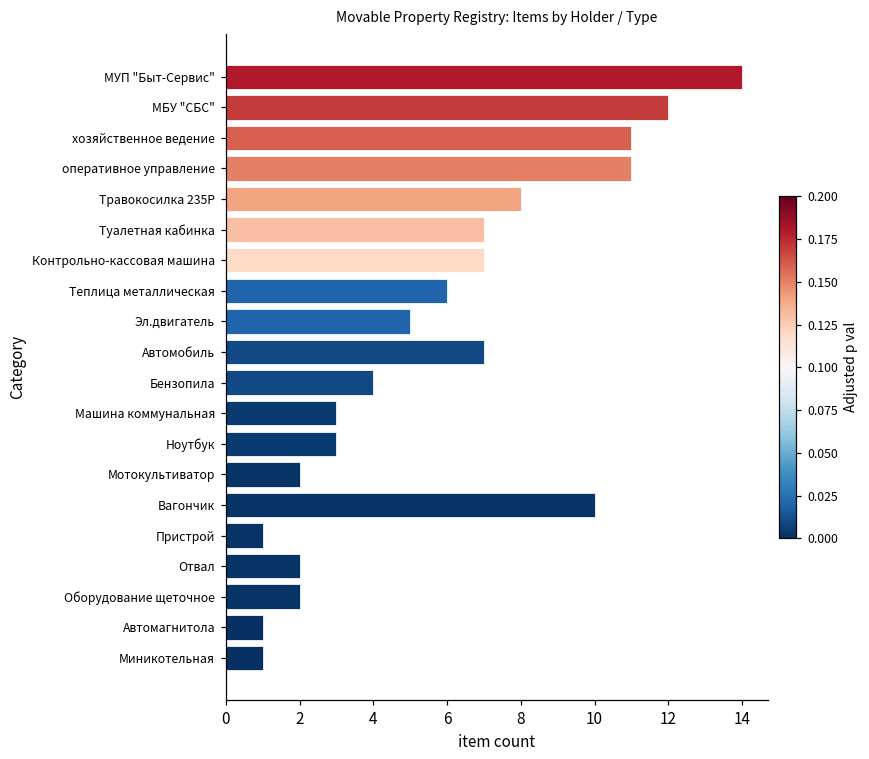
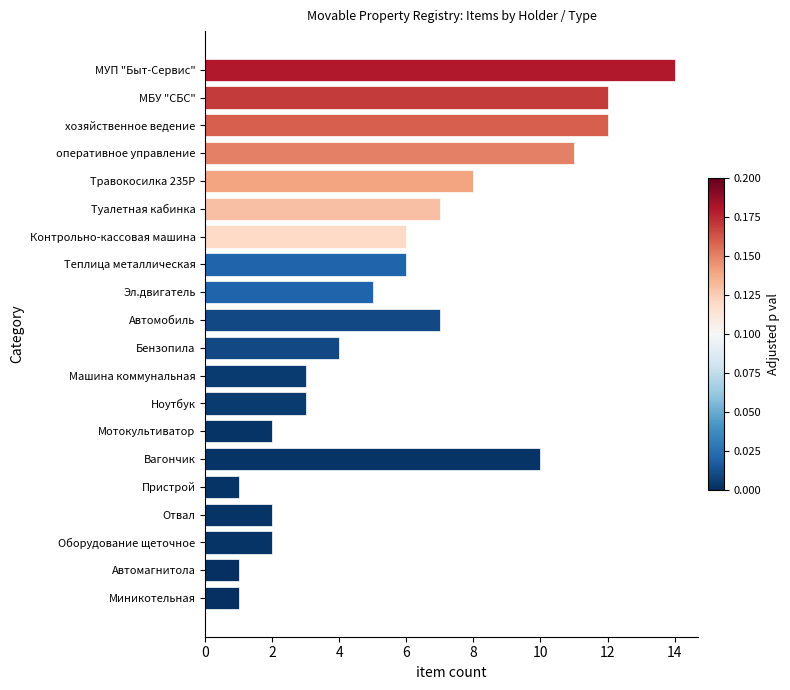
хозяйственное ведение: 11 -> 12
Контрольно-кассовая машина: 7 -> 6
